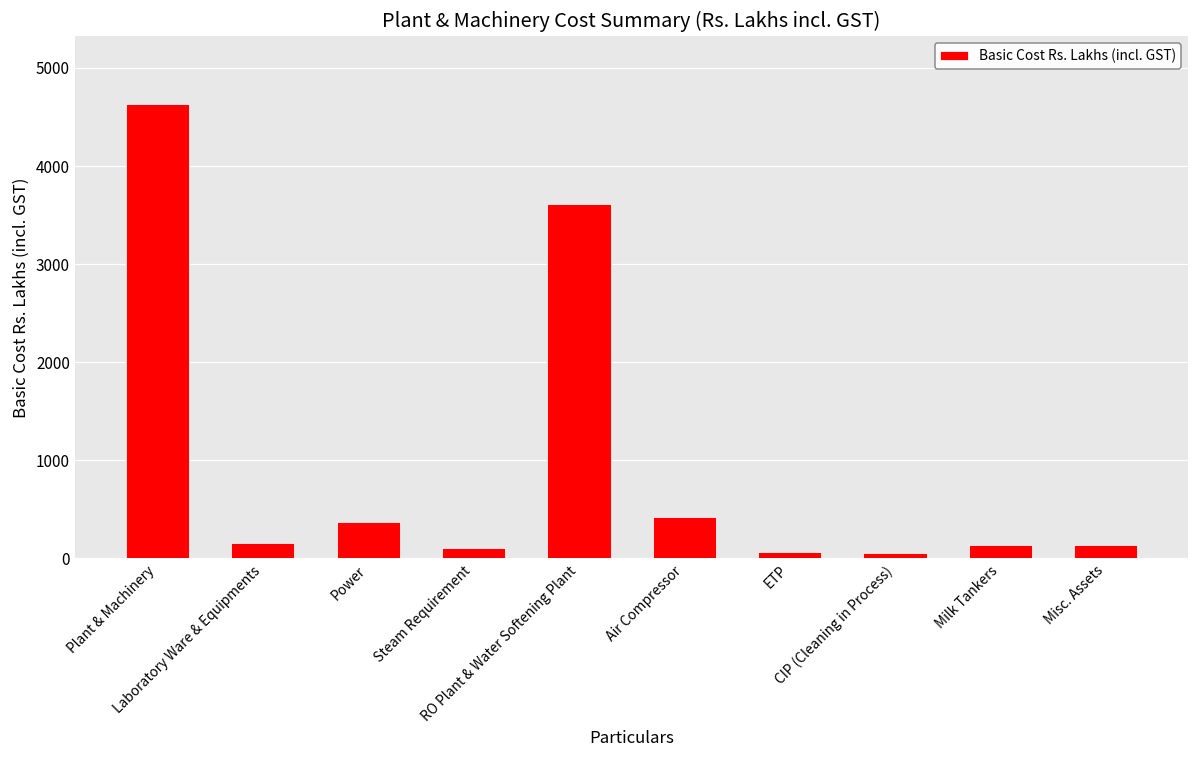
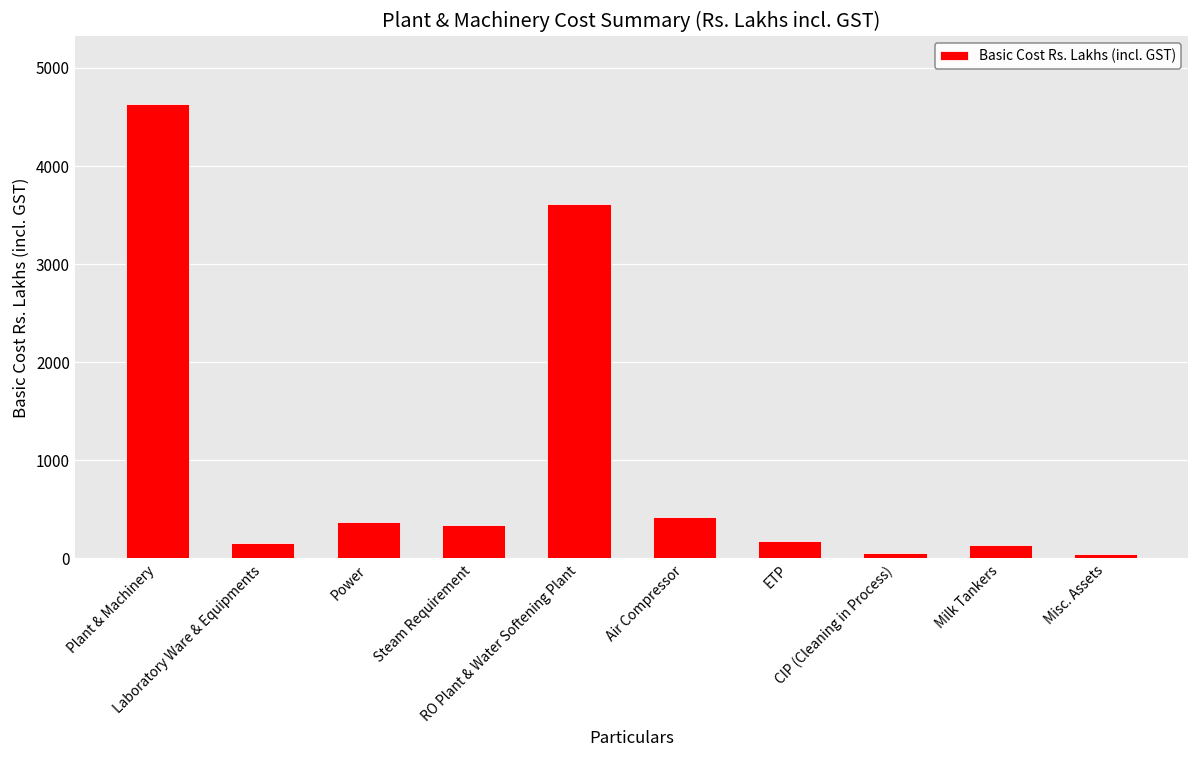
Steam Requirement: 100 -> 300
ETP: 100 -> 200
Misc. Assets: 100 -> 0
